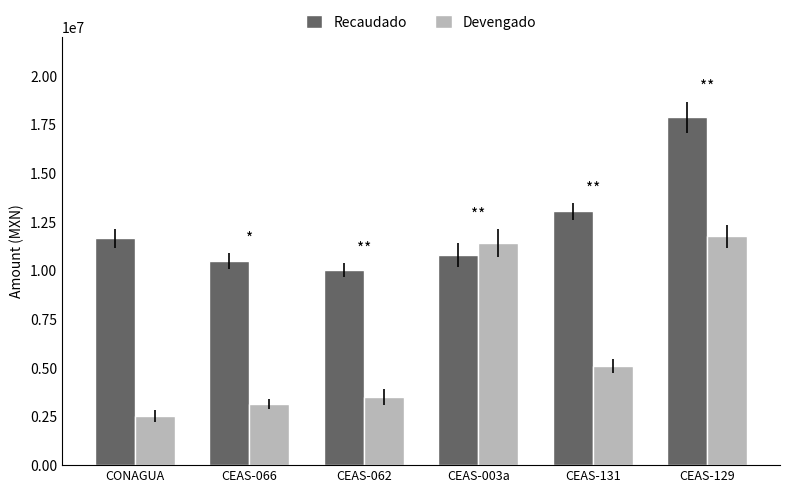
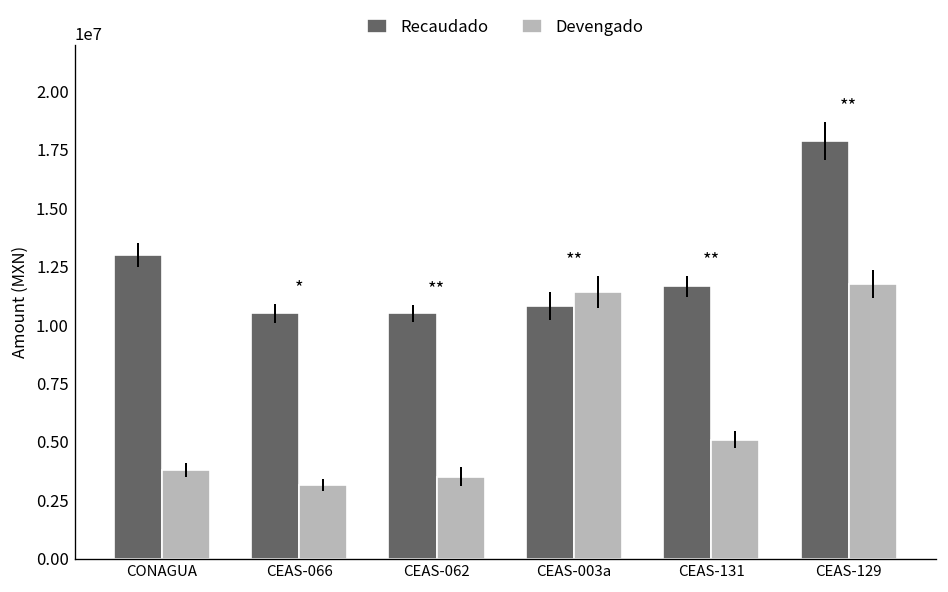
Recaudado, CONAGUA: 11700000 -> 13000000
Devengado, CONAGUA: 2500000 -> 3800000
Recaudado, CEAS-062: 10000000 -> 10500000
Recaudado, CEAS-131: 13000000 -> 11700000
